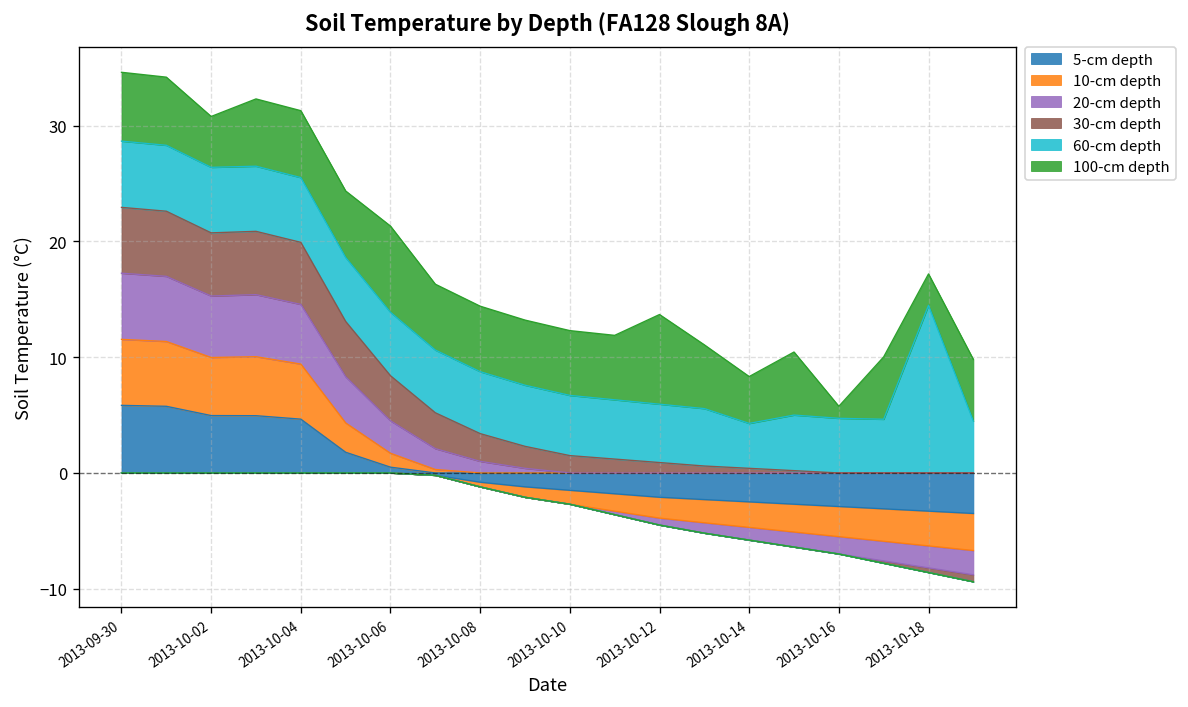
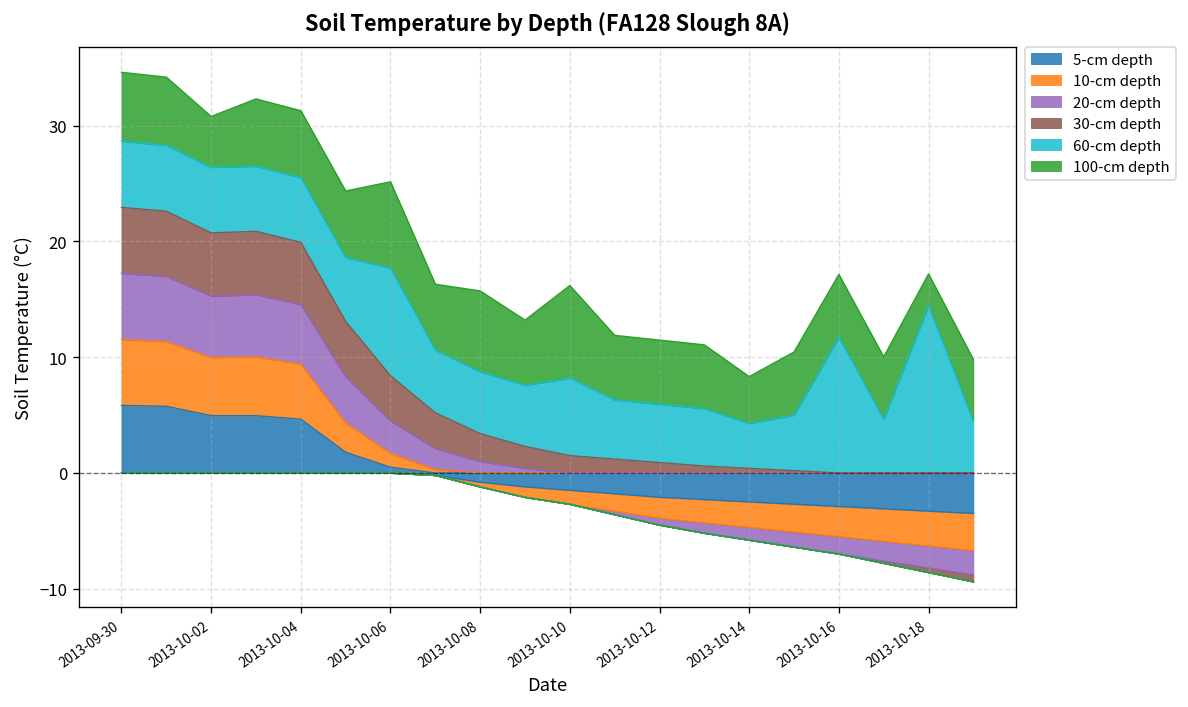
60-cm depth, 2013-10-06: 5 -> 9
100-cm depth, 2013-10-08: 6 -> 7
60-cm depth, 2013-10-10: 5 -> 7
100-cm depth, 2013-10-10: 6 -> 8
100-cm depth, 2013-10-12: 8 -> 6
60-cm depth, 2013-10-16: 5 -> 12
100-cm depth, 2013-10-16: 1 -> 5
